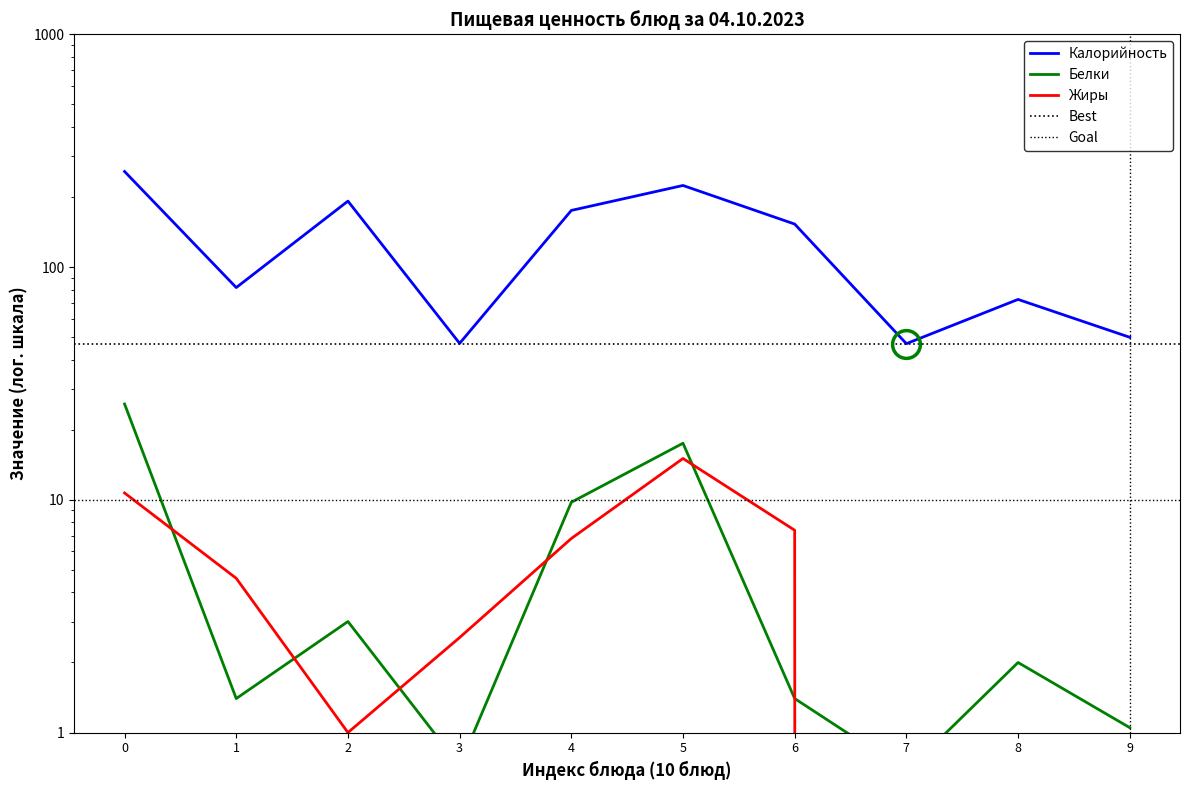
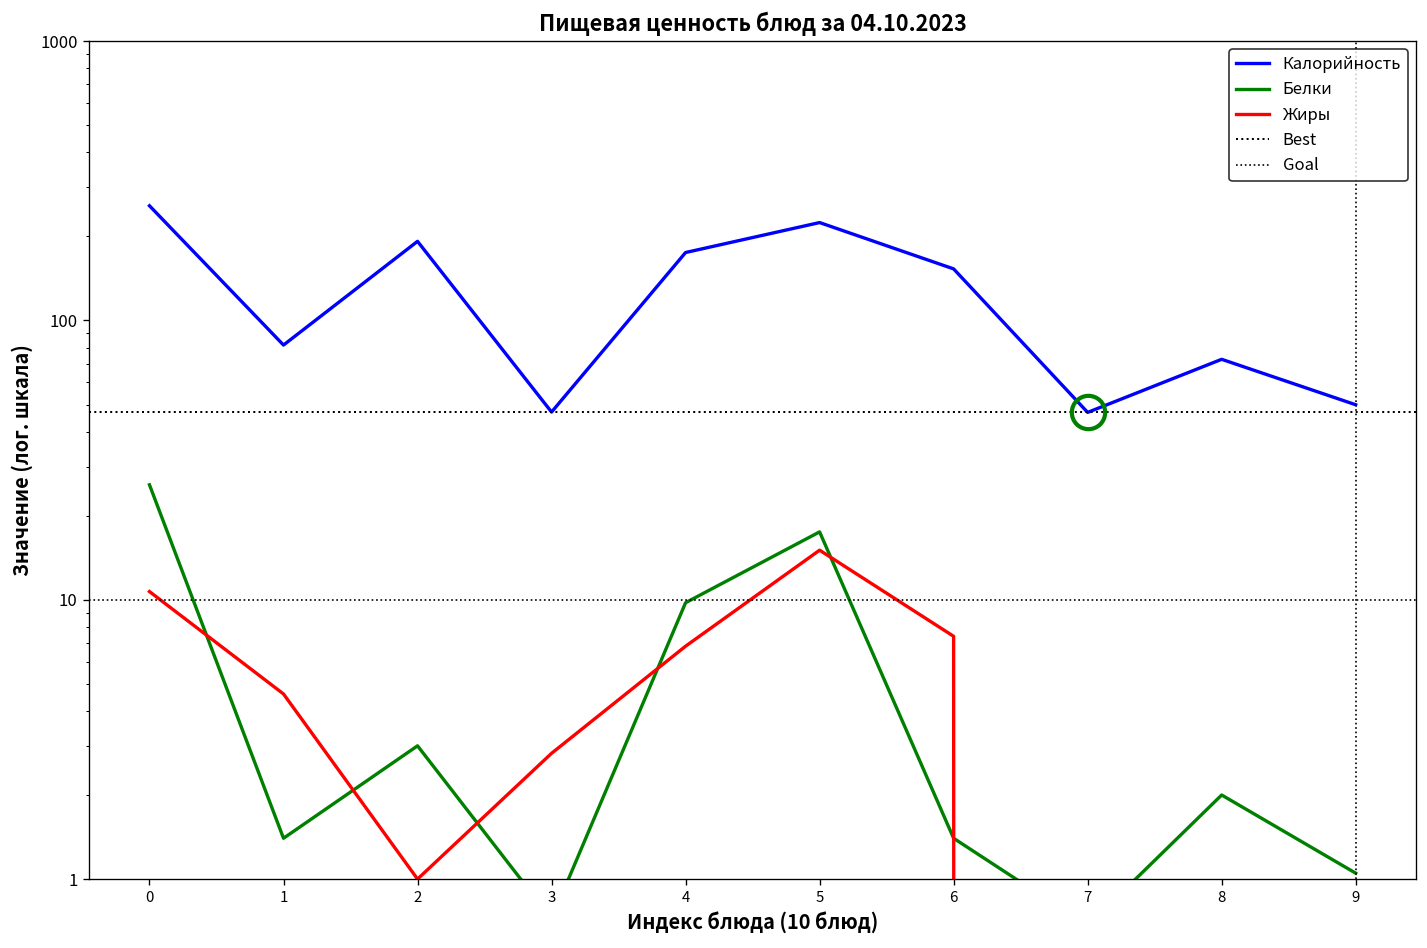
Жиры, 3: 2.6 -> 2.8
